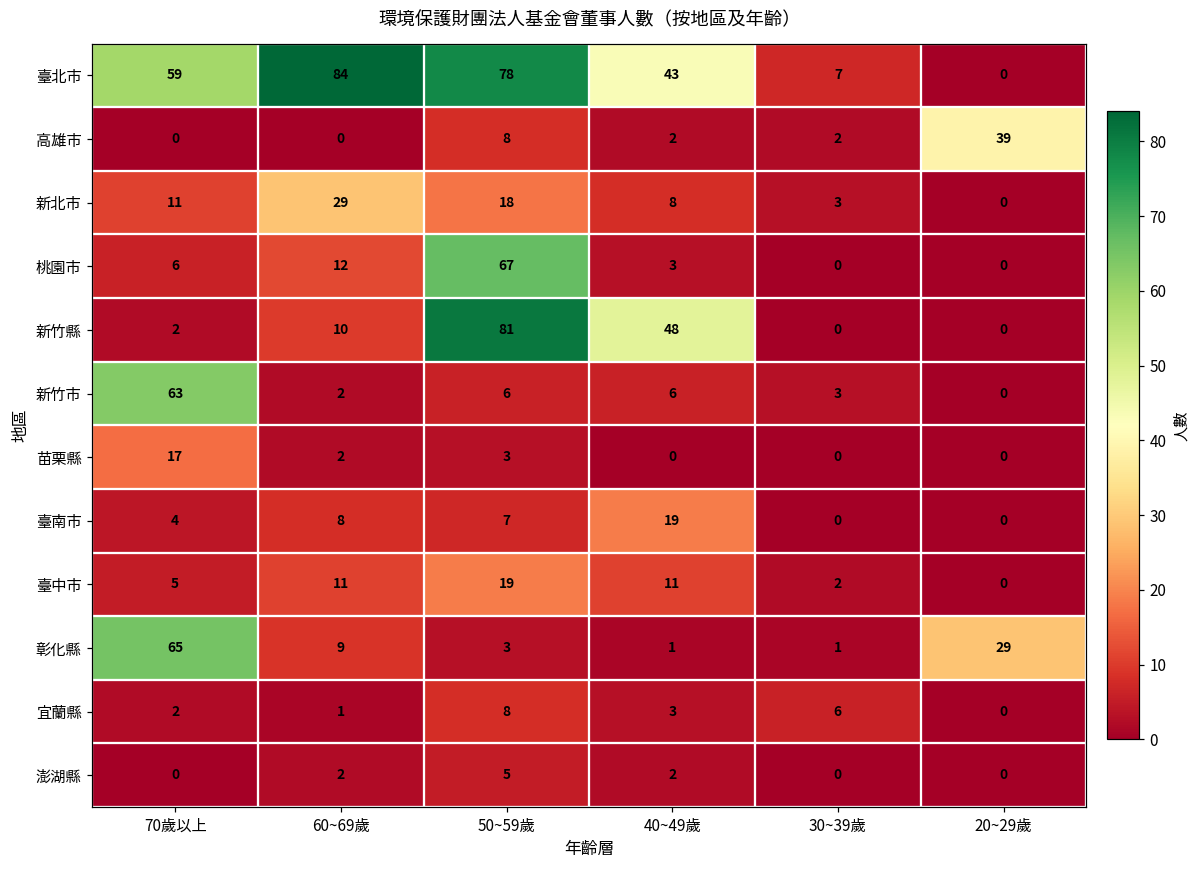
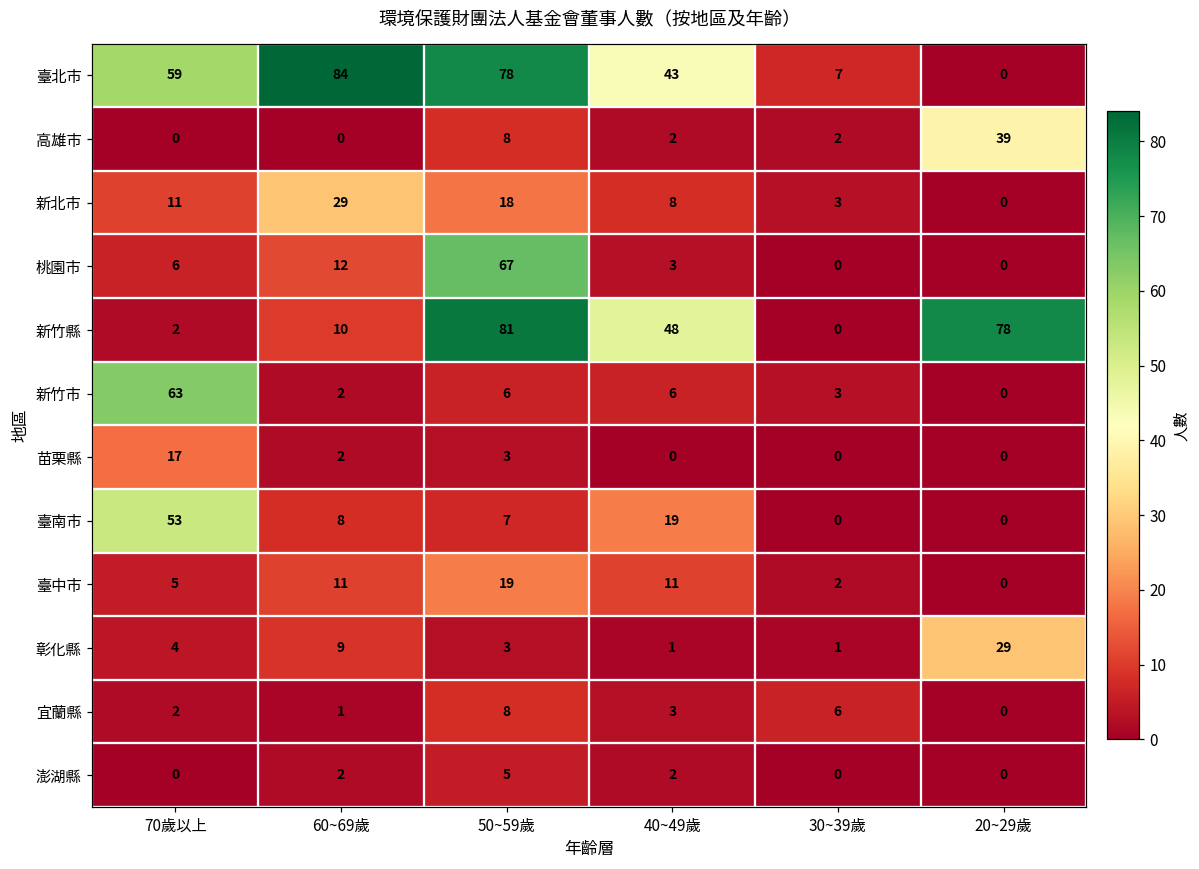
新竹縣, 20~29歲: 0 -> 78
臺南市, 70歲以上: 4 -> 53
彰化縣, 70歲以上: 65 -> 4
